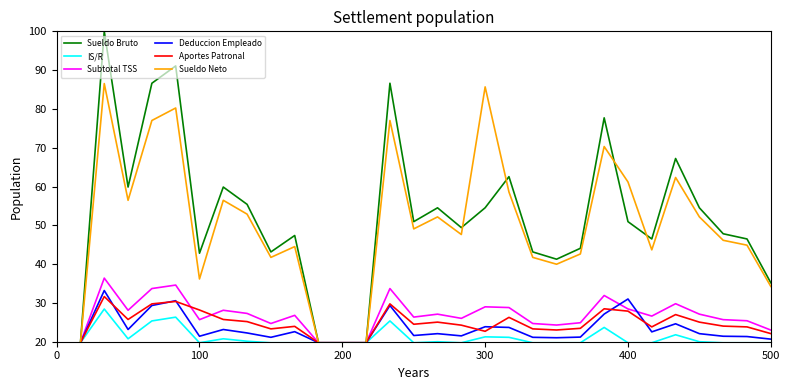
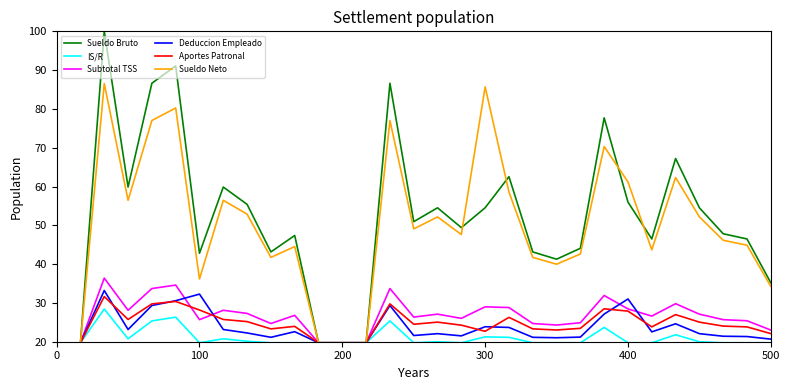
Deduccion Empleado, 100: 21 -> 32
Sueldo Bruto, 400: 51 -> 56
